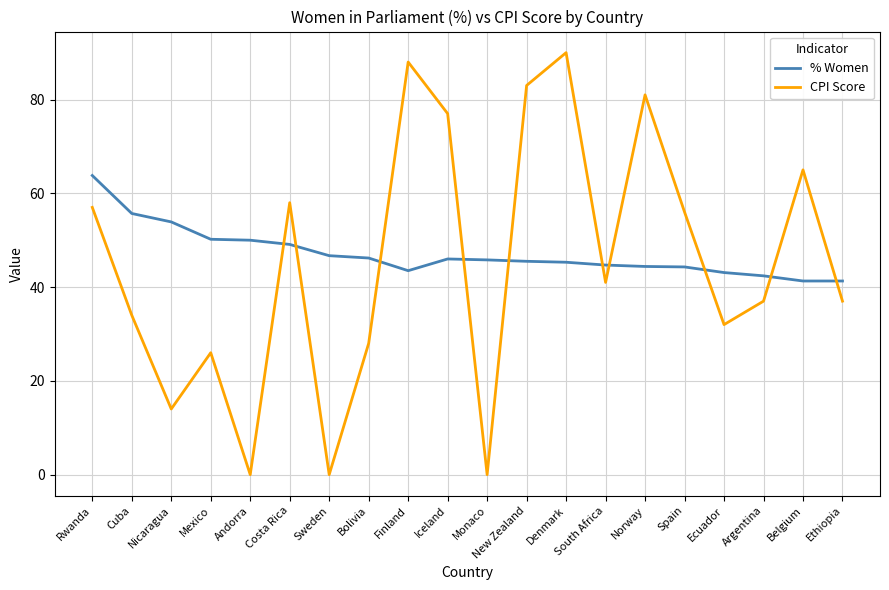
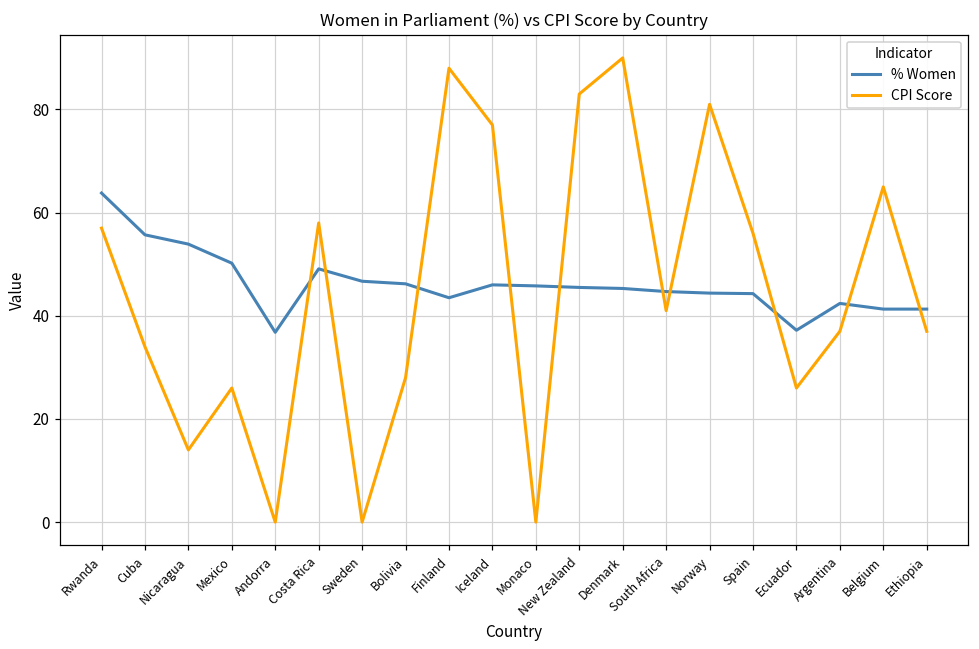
% Women, Andorra: 50 -> 37
% Women, Ecuador: 43 -> 37
CPI Score, Ecuador: 32 -> 26
